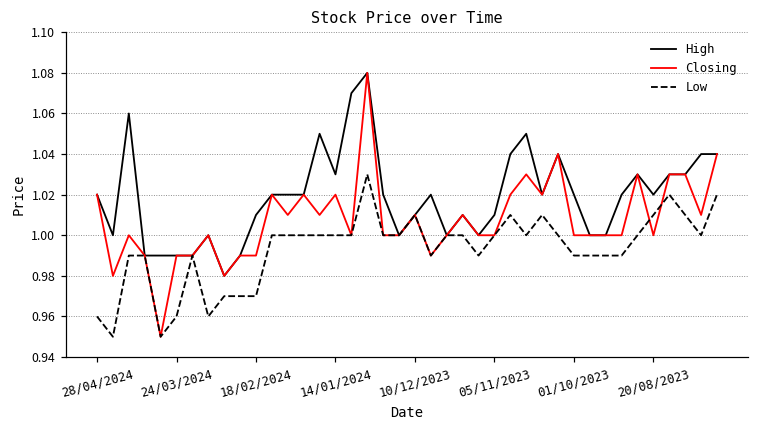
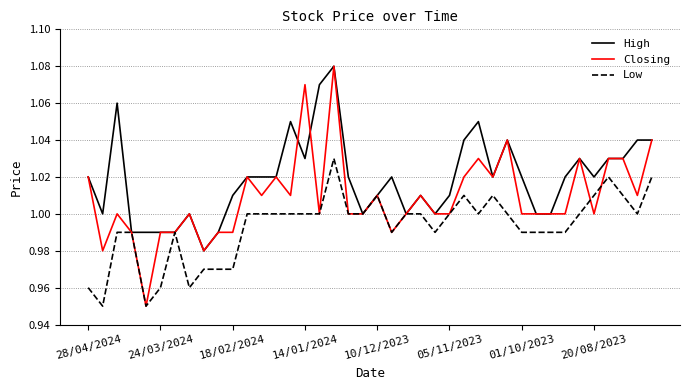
Closing, 14/01/2024: 1.02 -> 1.07
